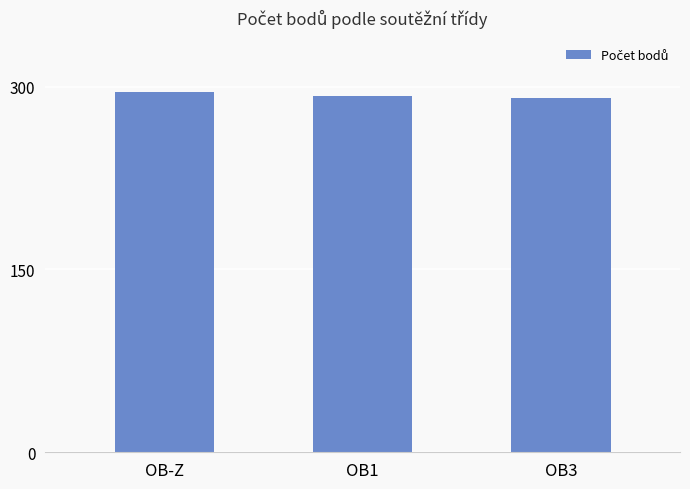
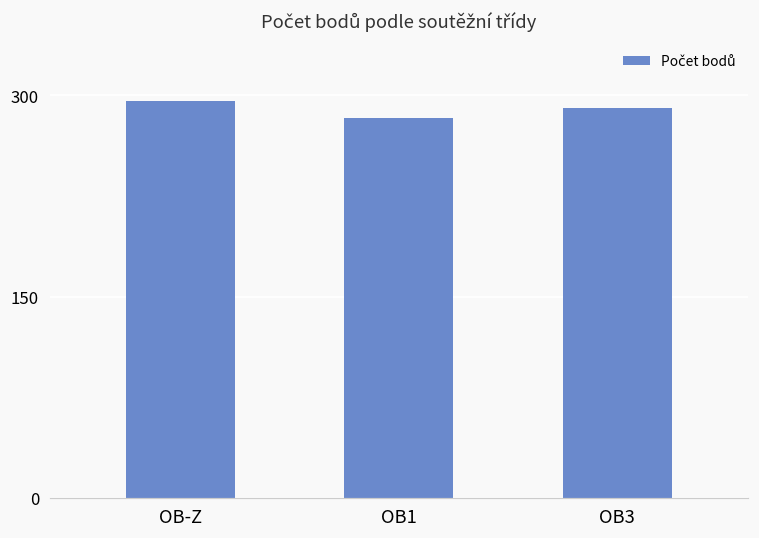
OB1: 292 -> 283
